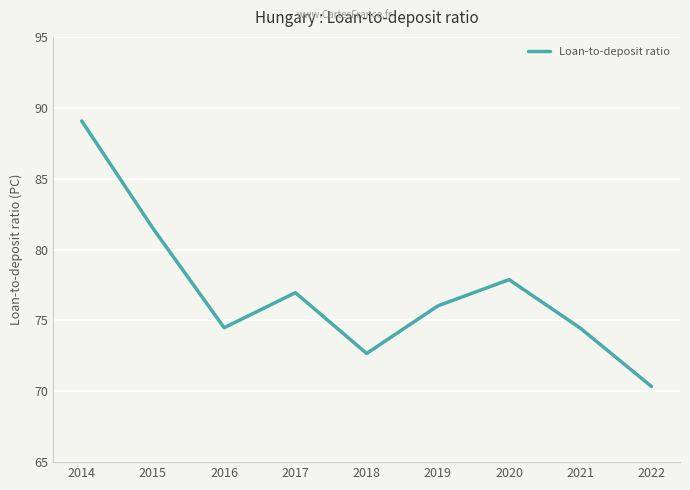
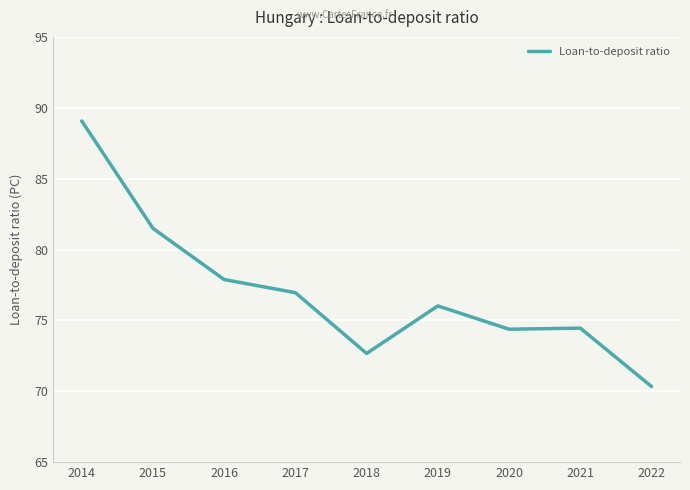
2016: 74.5 -> 77.9
2020: 77.9 -> 74.4
